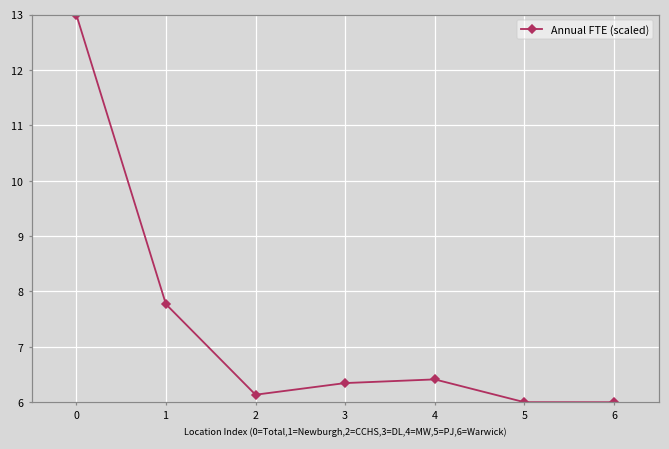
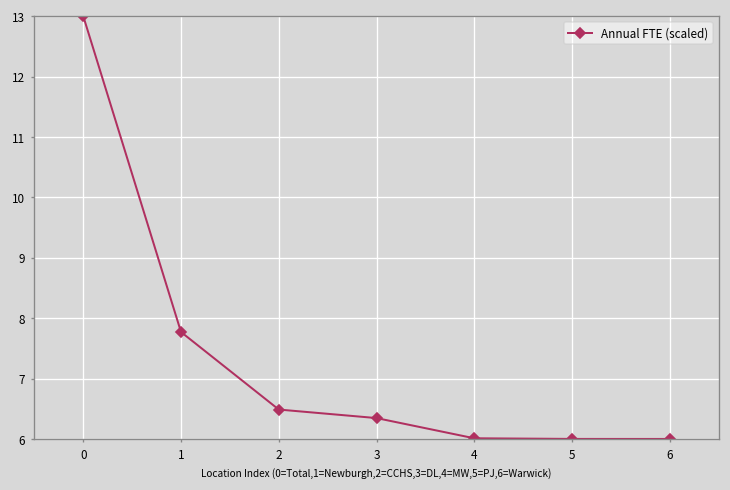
2: 6.1 -> 6.5
4: 6.4 -> 6.0
